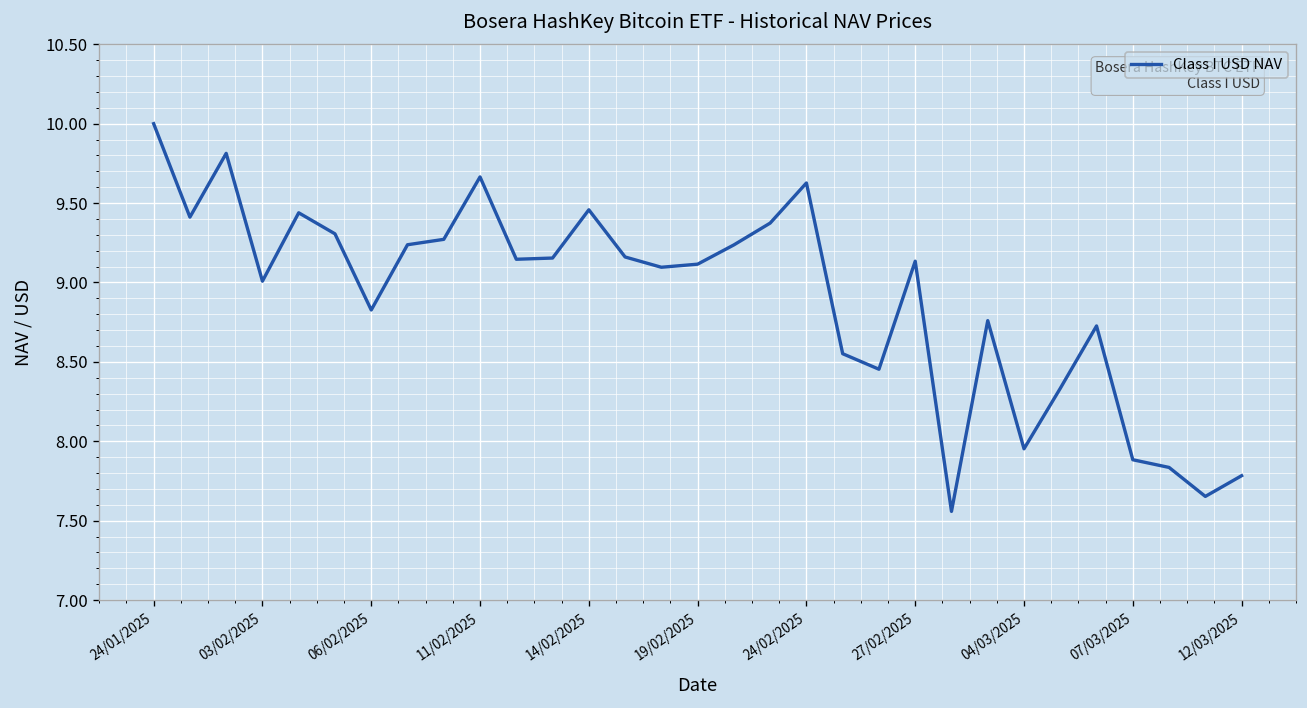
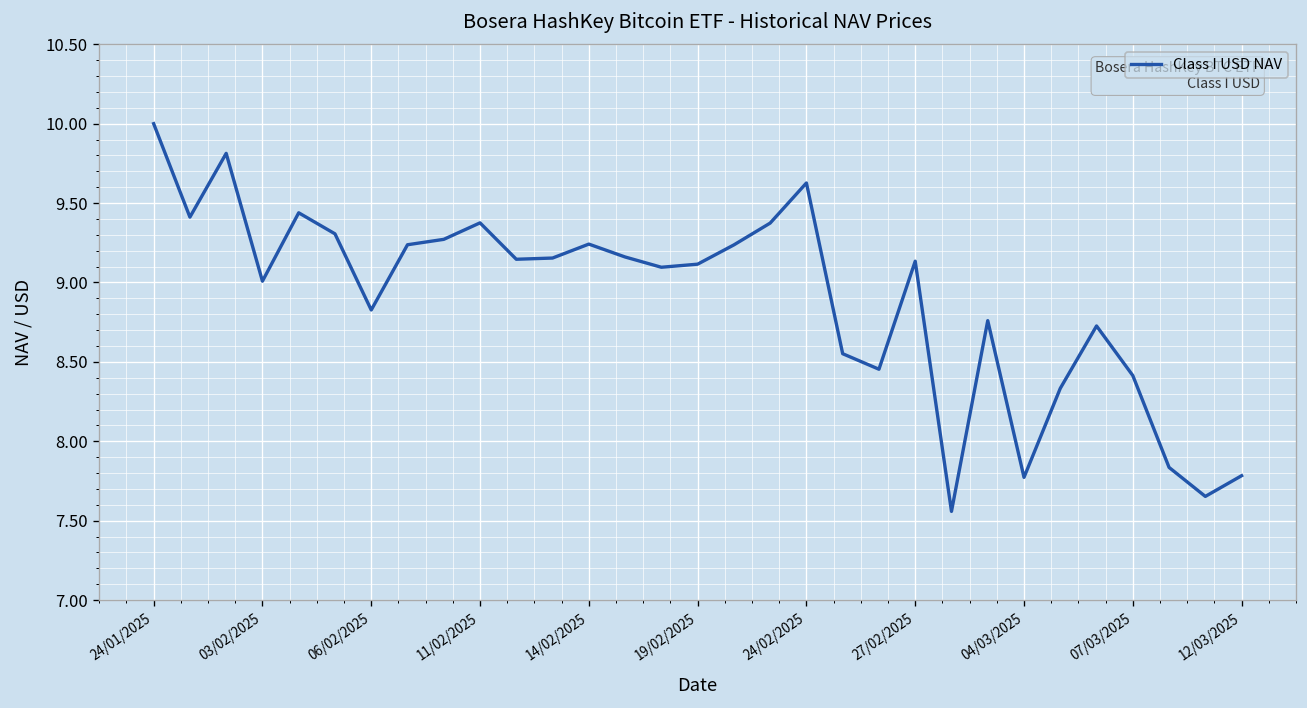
11/02/2025: 9.66 -> 9.38
14/02/2025: 9.46 -> 9.24
04/03/2025: 7.95 -> 7.77
07/03/2025: 7.88 -> 8.41
